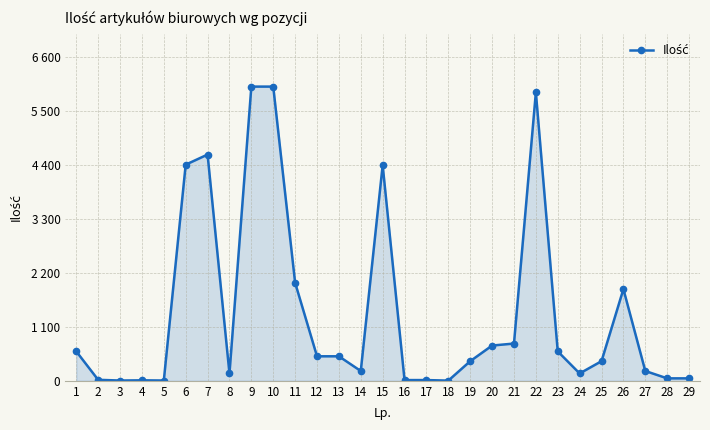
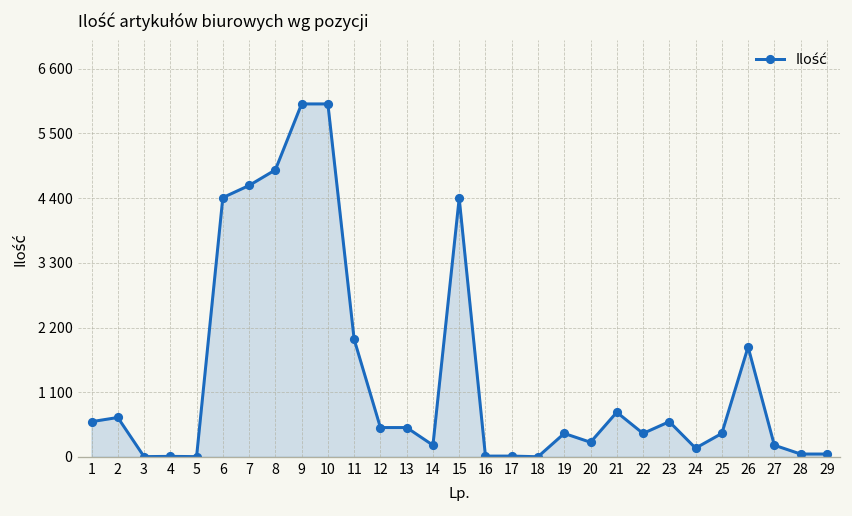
2: 0 -> 700
8: 200 -> 4900
20: 700 -> 300
22: 5900 -> 400
